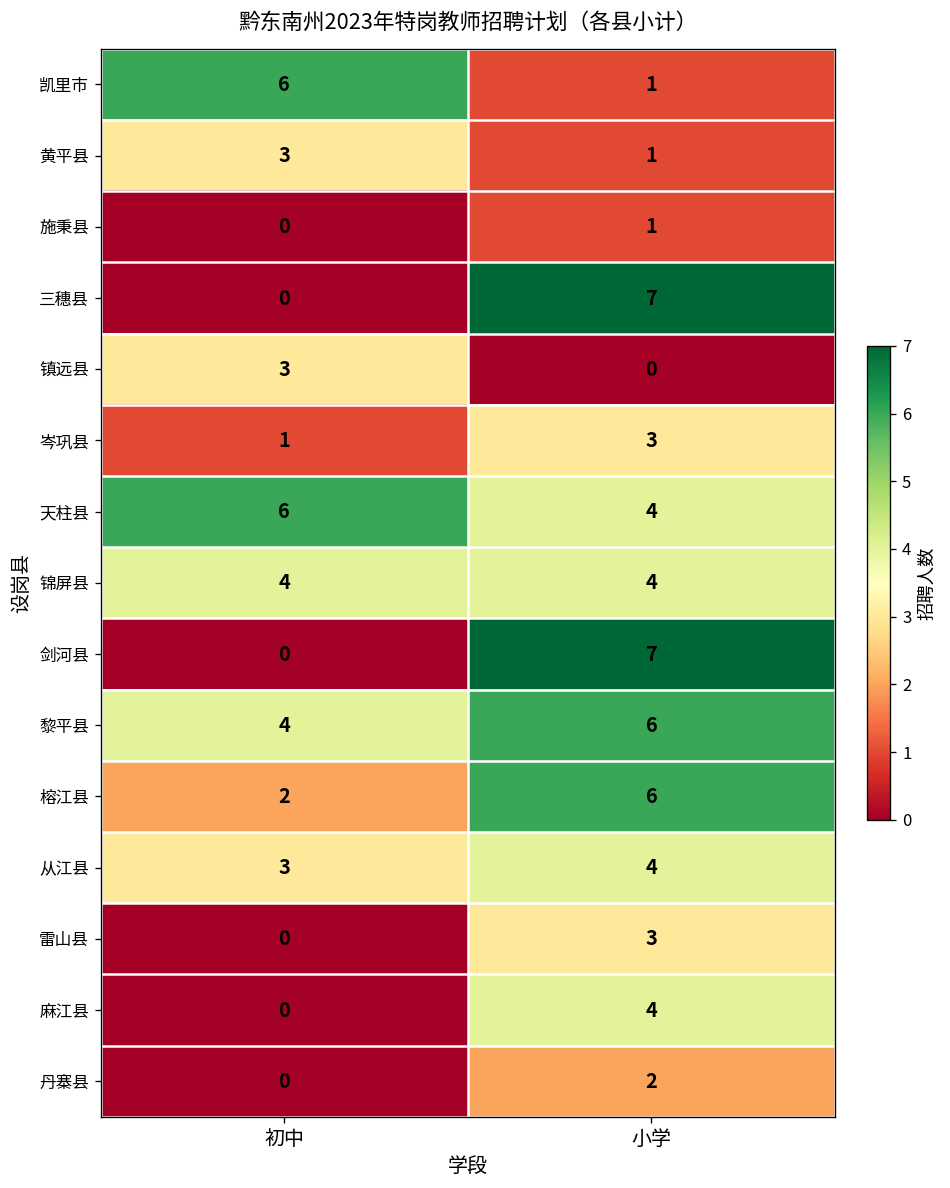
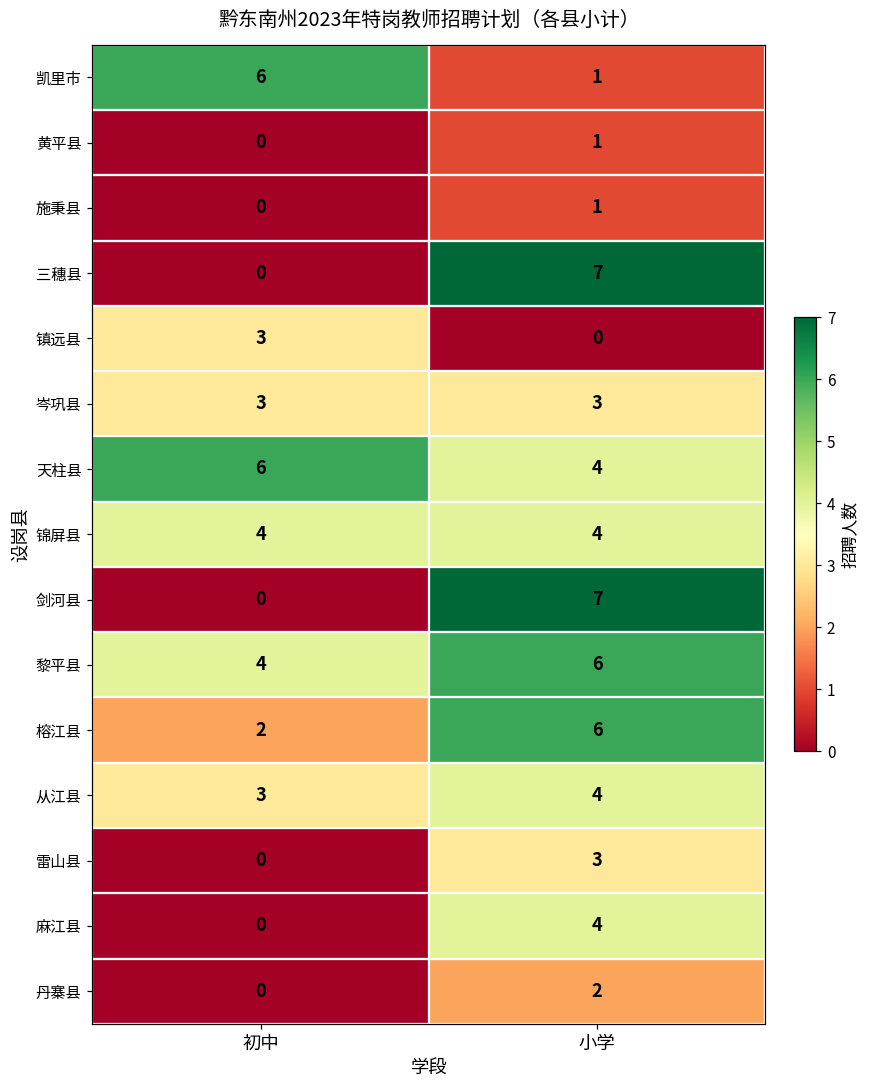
黄平县, 初中: 3 -> 0
岑巩县, 初中: 1 -> 3
